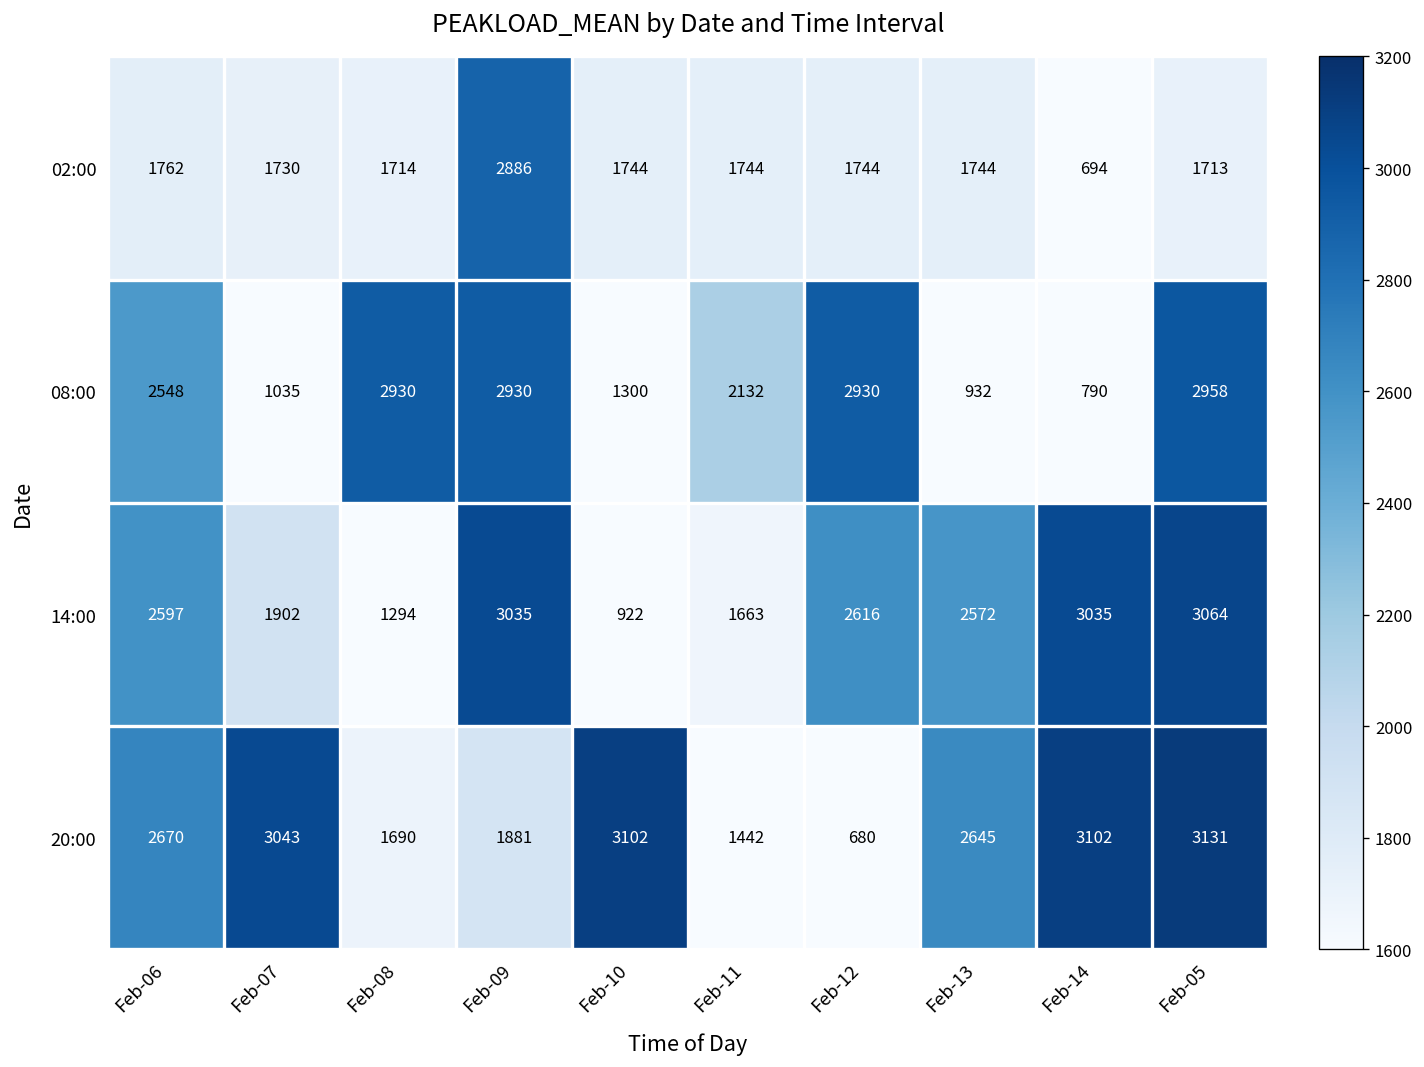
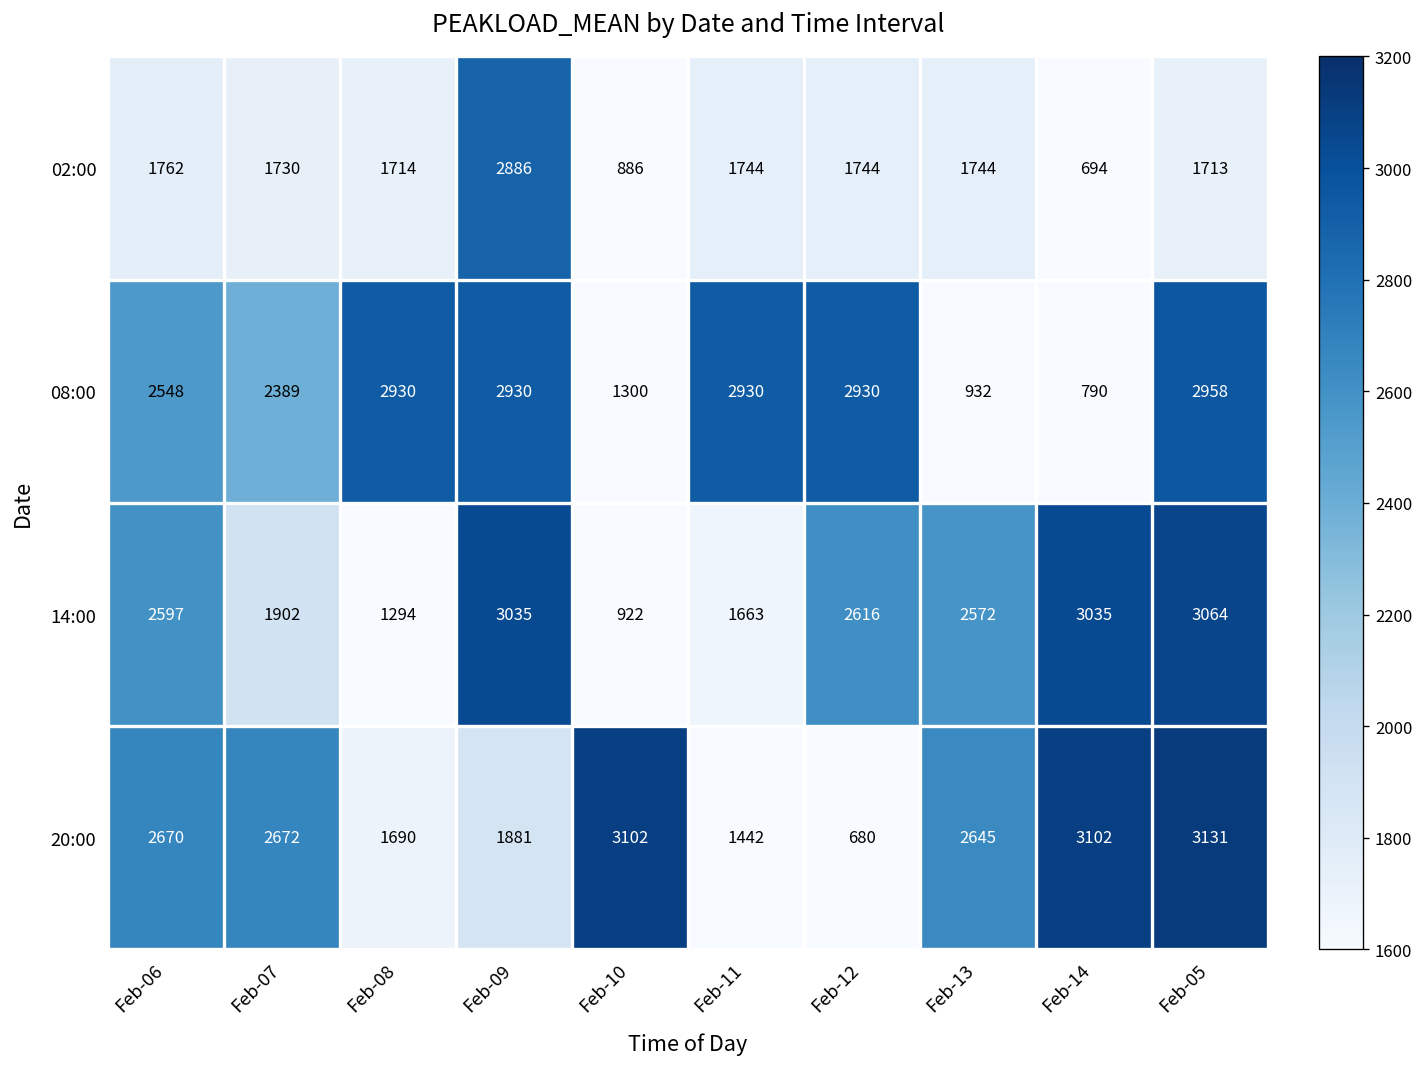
02:00, Feb-10: 1744 -> 886
08:00, Feb-07: 1035 -> 2389
08:00, Feb-11: 2132 -> 2930
20:00, Feb-07: 3043 -> 2672
